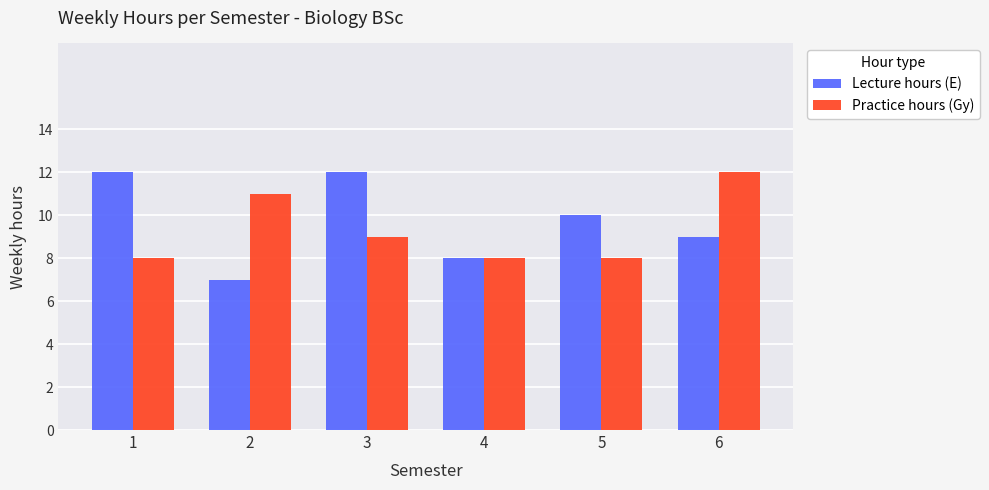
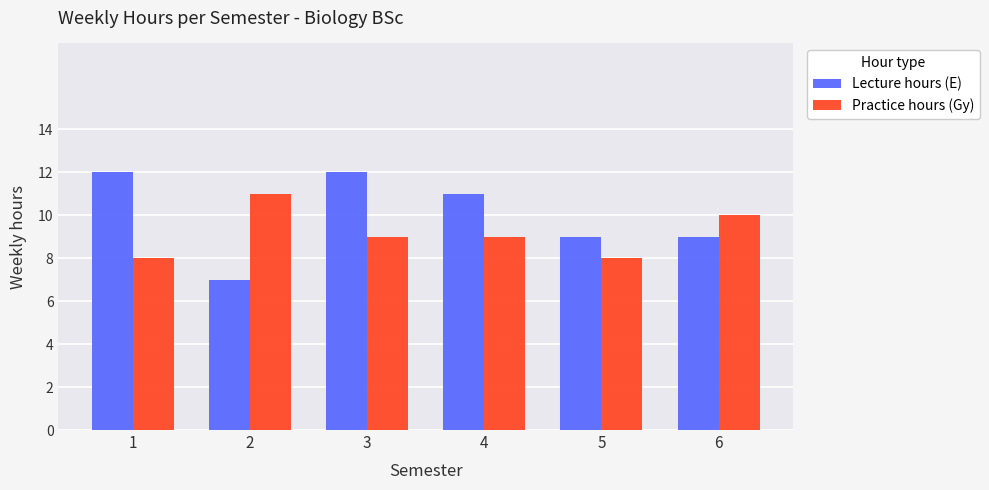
Lecture hours (E), 4: 8 -> 11
Practice hours (Gy), 4: 8 -> 9
Lecture hours (E), 5: 10 -> 9
Practice hours (Gy), 6: 12 -> 10
